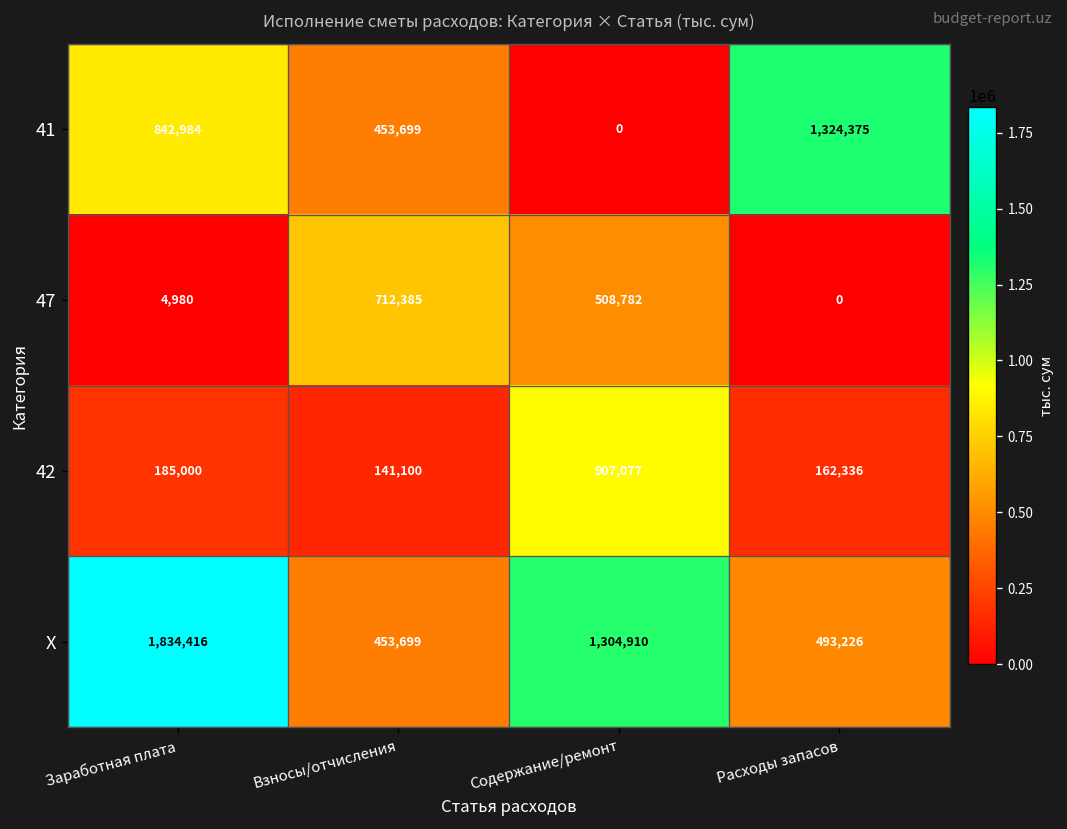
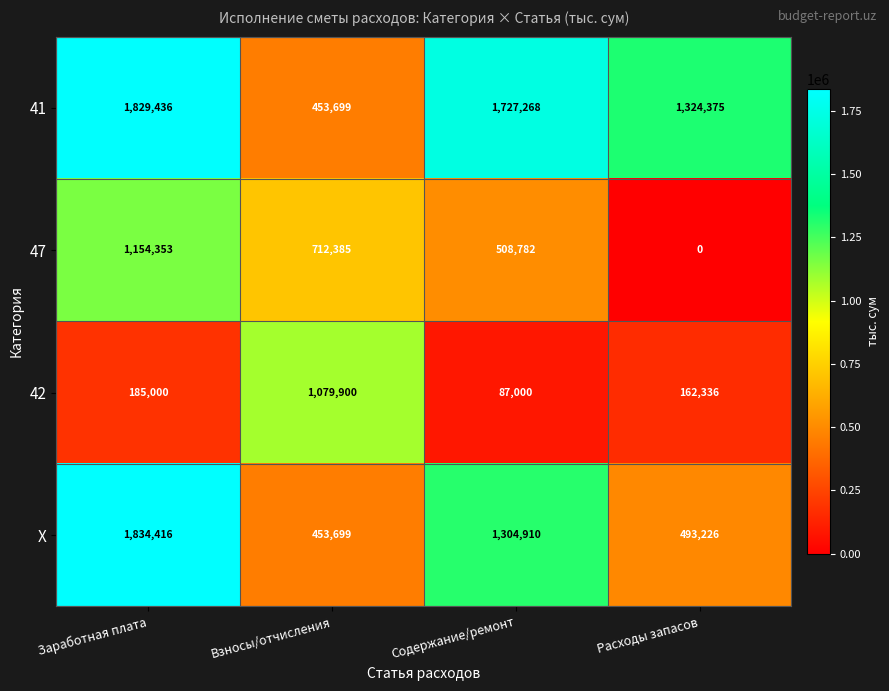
41, Заработная плата: 842,984 -> 1,829,436
41, Содержание/ремонт: 0 -> 1,727,268
47, Заработная плата: 4,980 -> 1,154,353
42, Взносы/отчисления: 141,100 -> 1,079,900
42, Содержание/ремонт: 907,077 -> 87,000
